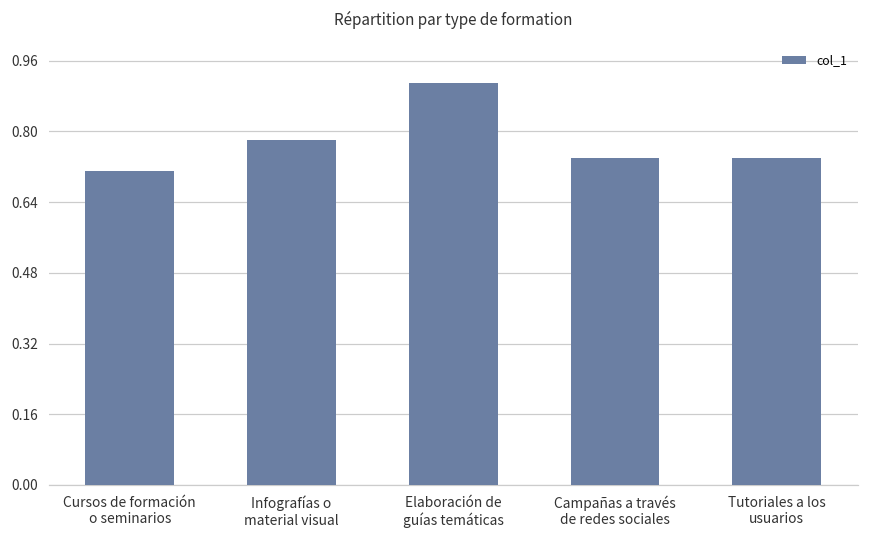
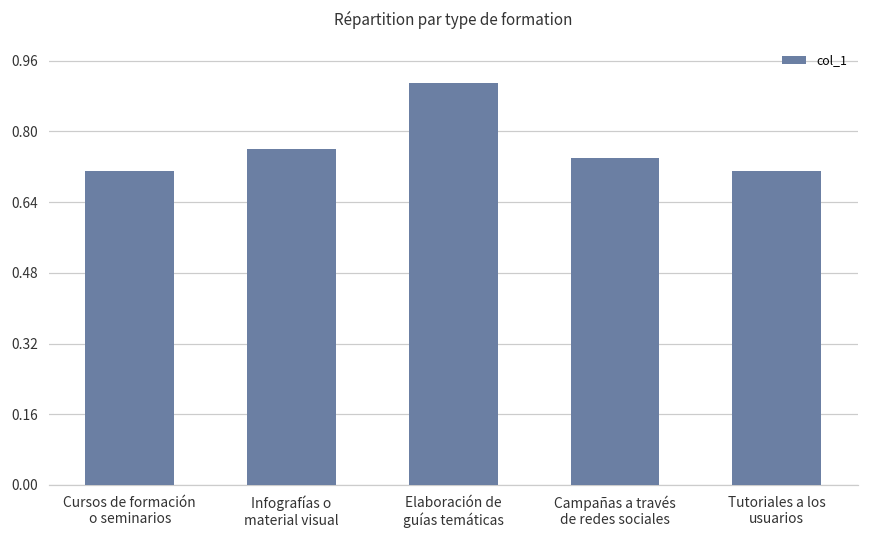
Infografías o material visual: 0.78 -> 0.76
Tutoriales a los usuarios: 0.74 -> 0.71
